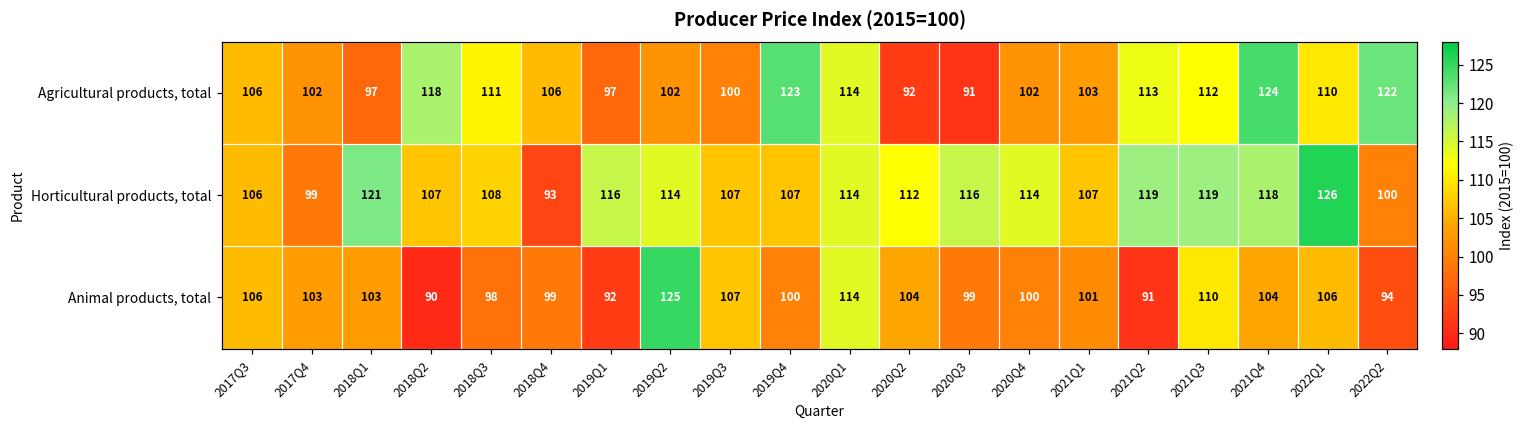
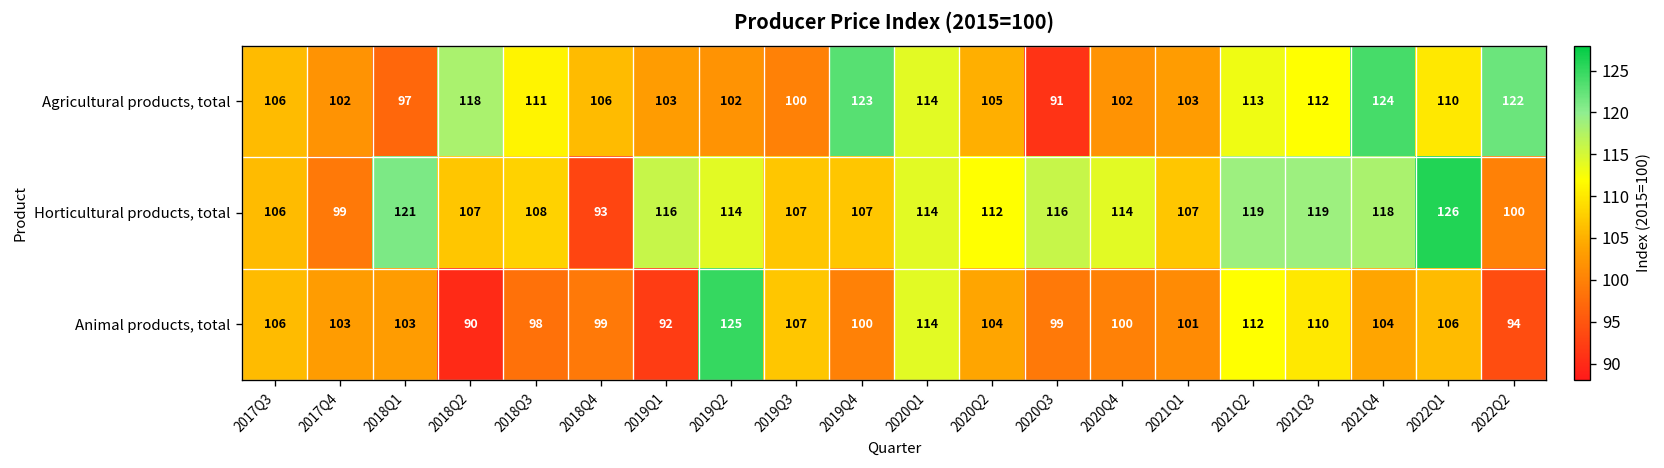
Agricultural products, total, 2019Q1: 97 -> 103
Agricultural products, total, 2020Q2: 92 -> 105
Animal products, total, 2021Q2: 91 -> 112
